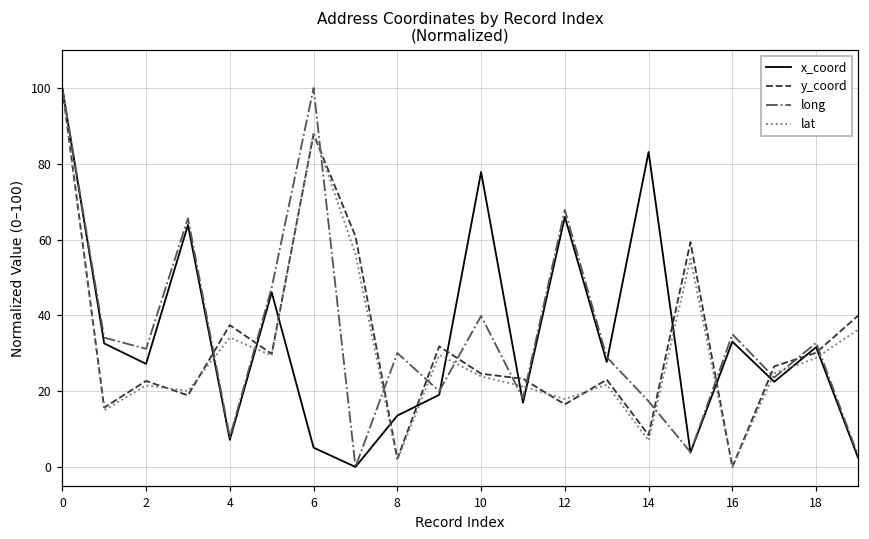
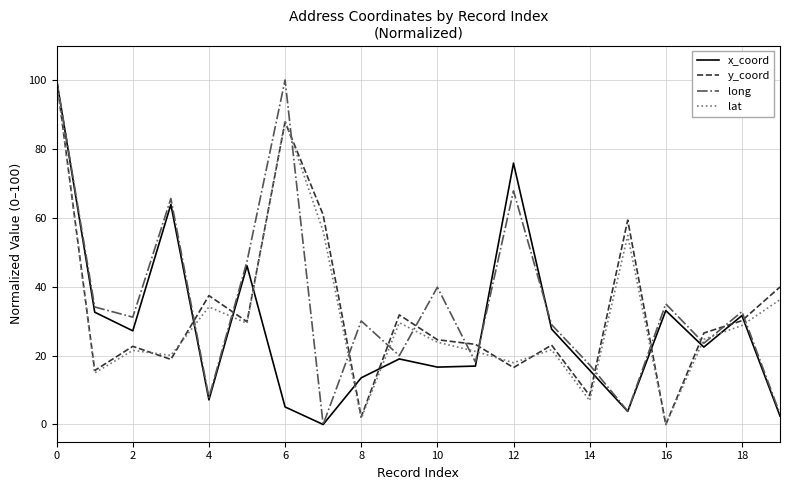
x_coord, 10: 78 -> 17
x_coord, 12: 66 -> 76
x_coord, 14: 83 -> 16
